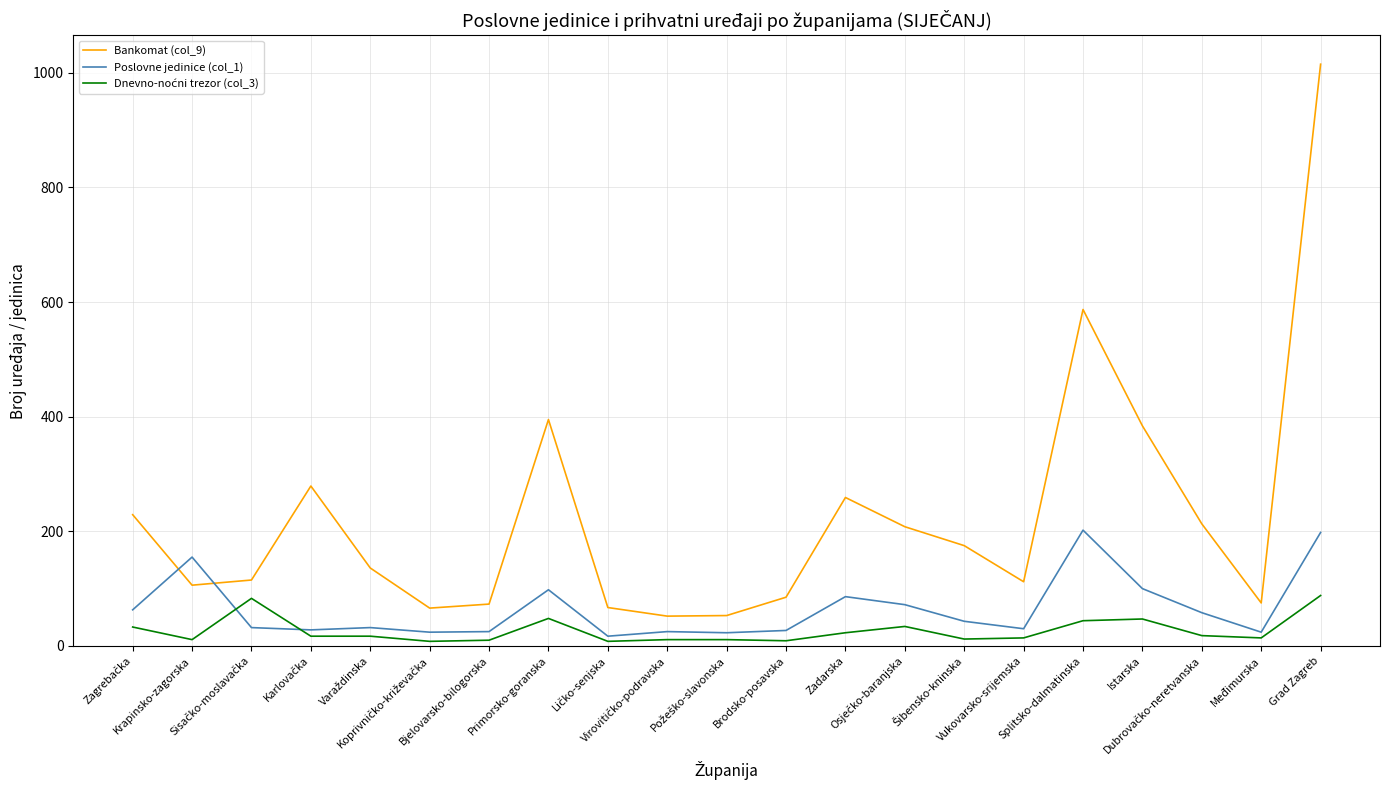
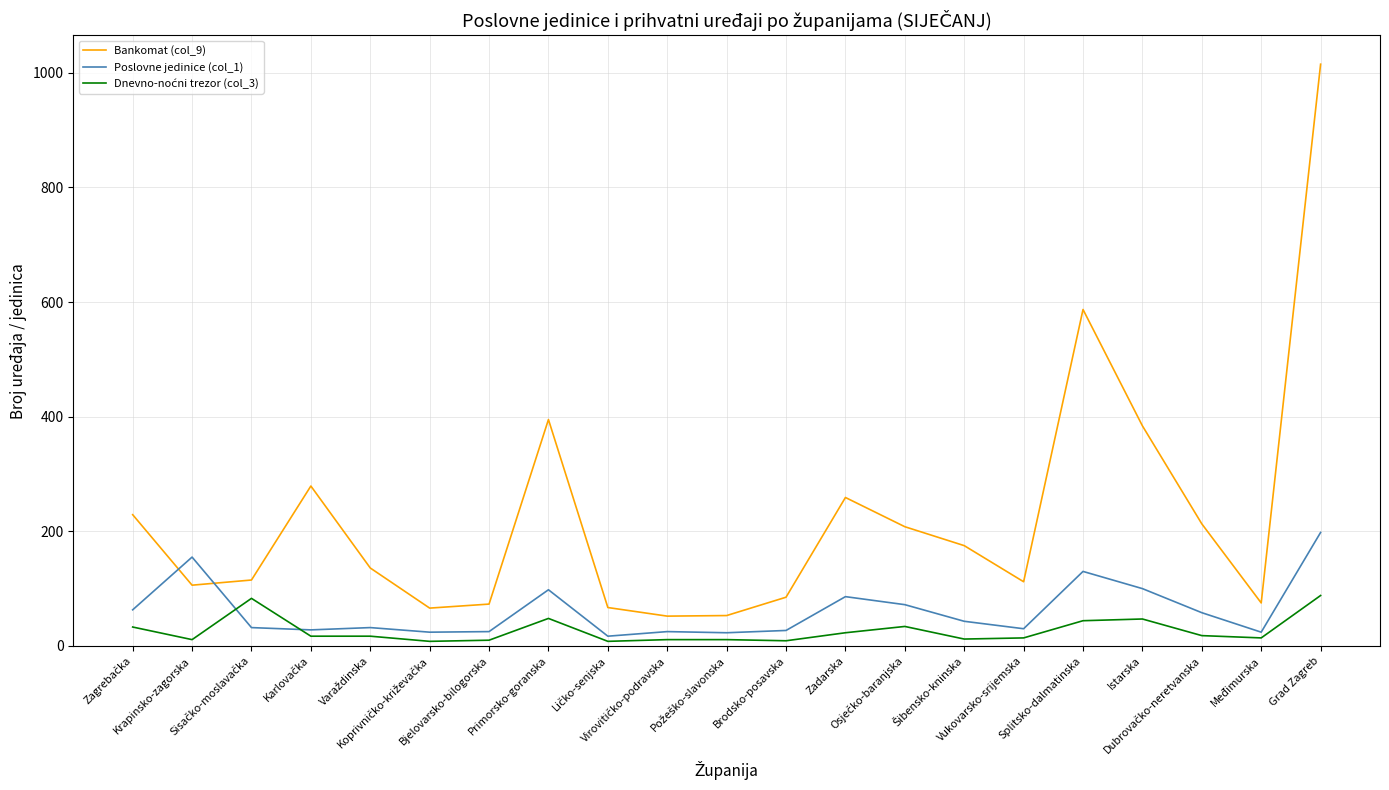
Poslovne jedinice (col_1), Splitsko-dalmatinska: 200 -> 130
